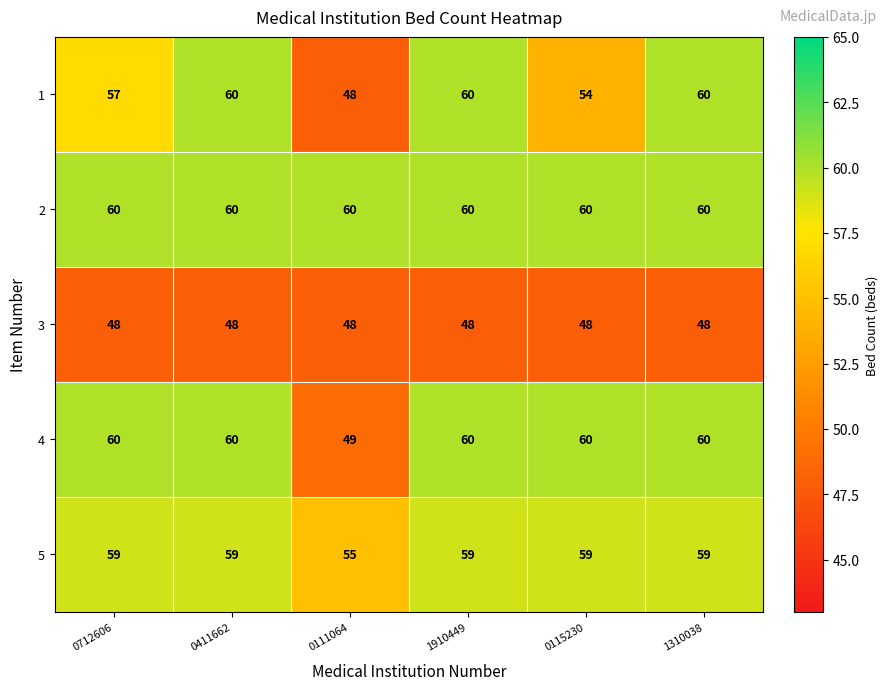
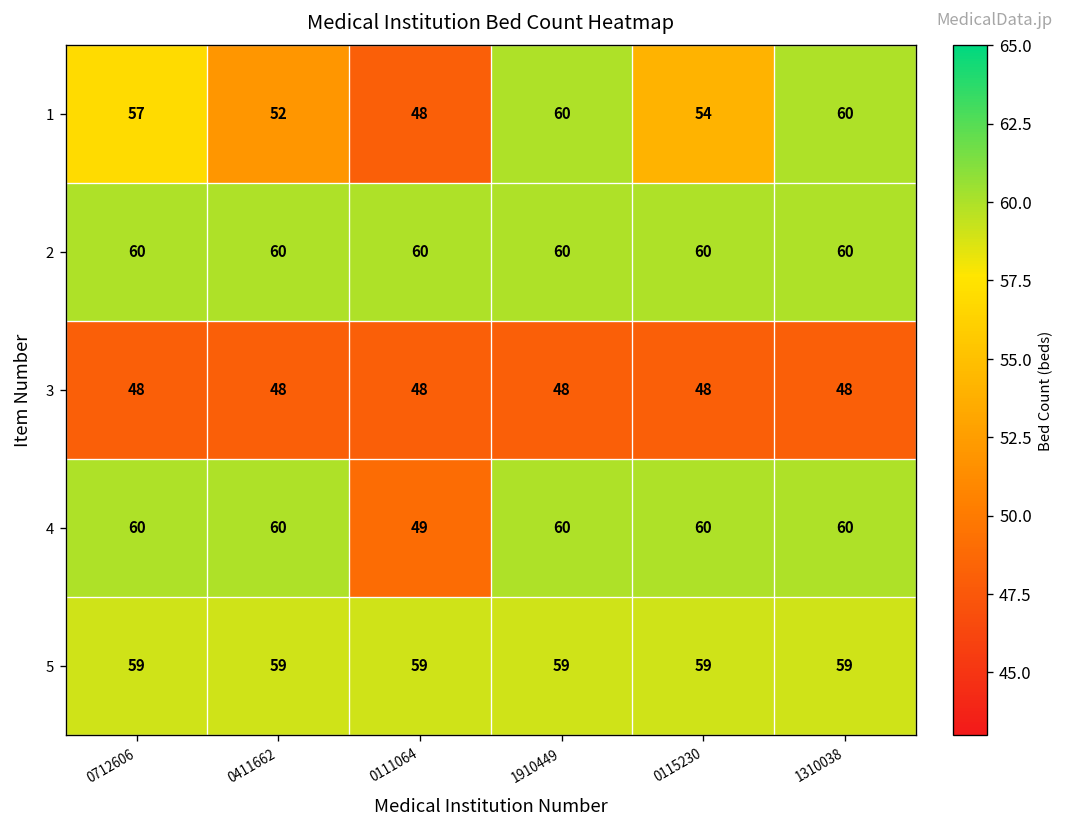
1, 0411662: 60 -> 52
5, 0111064: 55 -> 59
